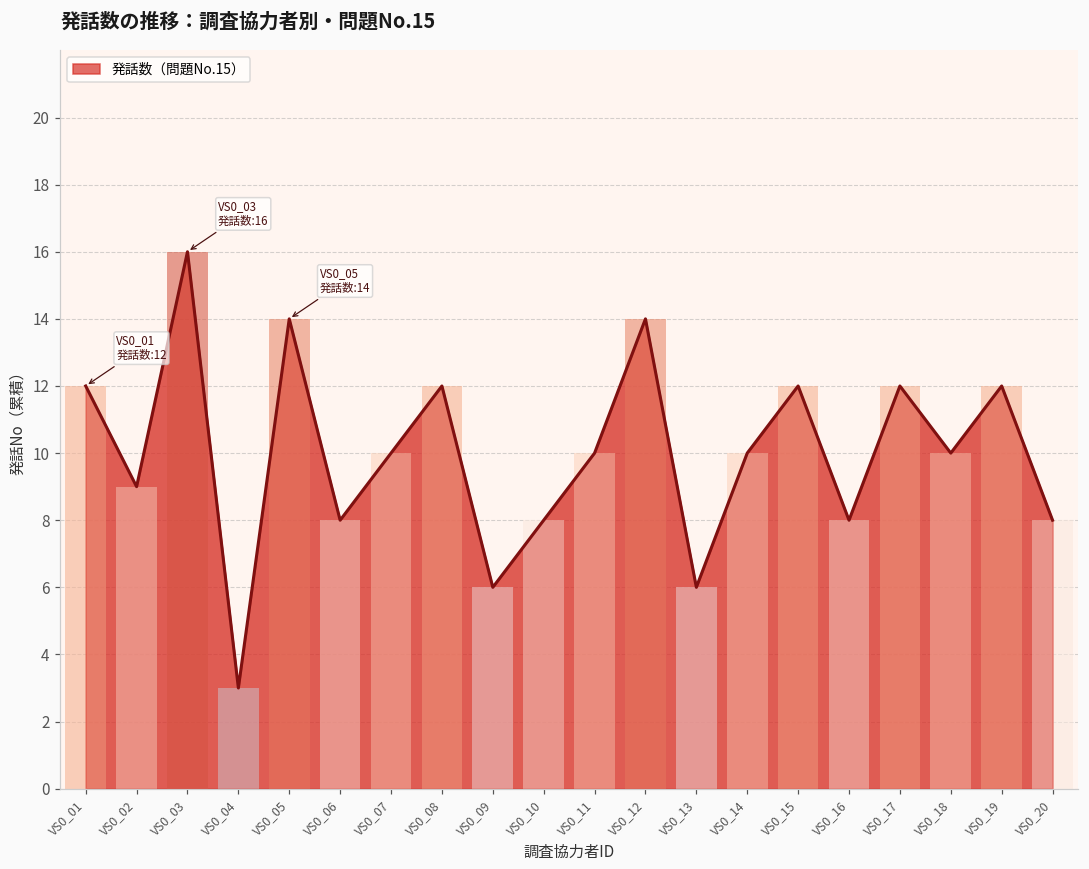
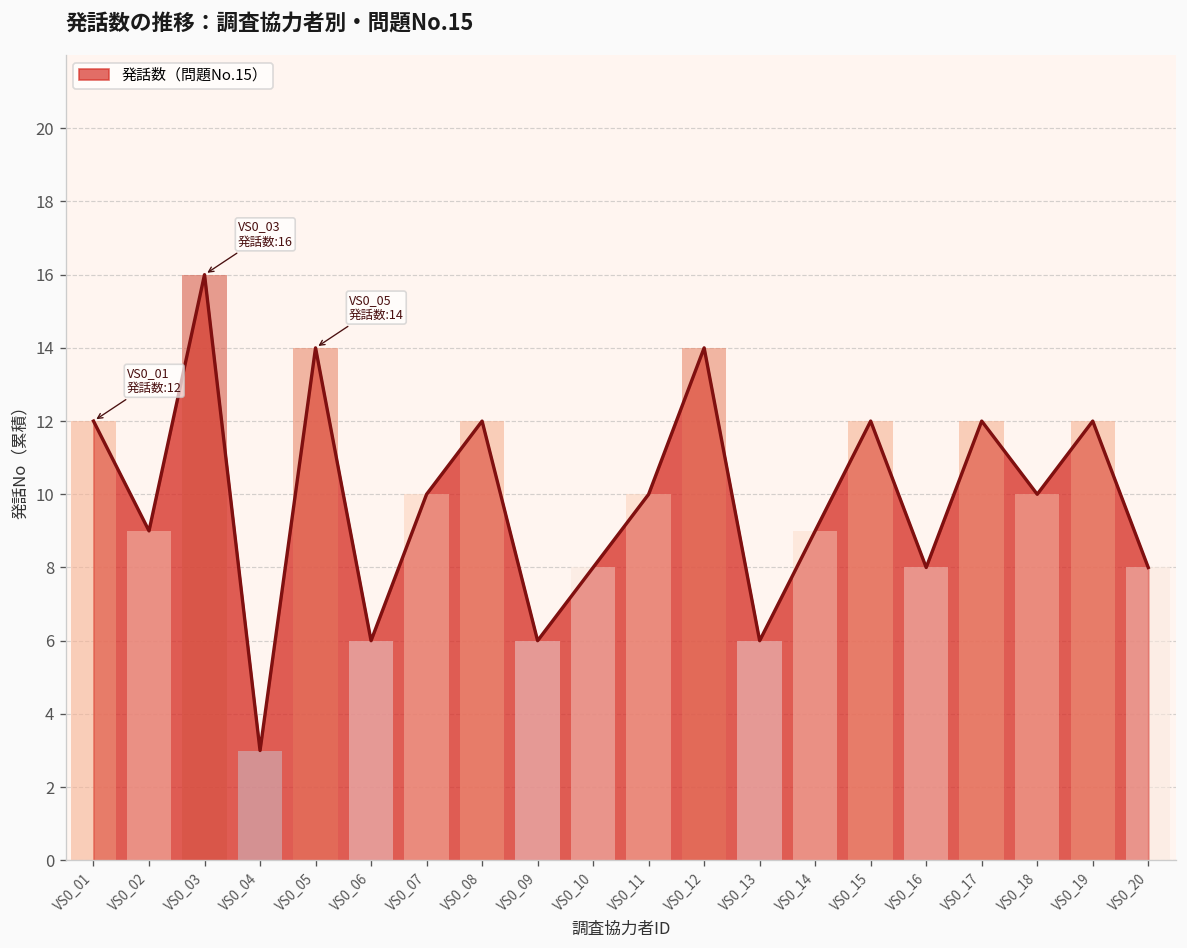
VS0_06: 8 -> 6
VS0_14: 10 -> 9
